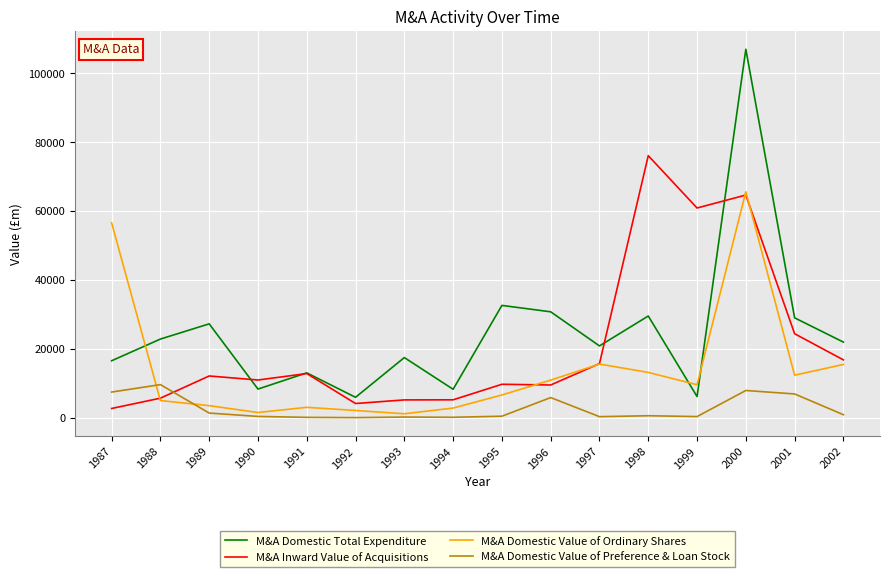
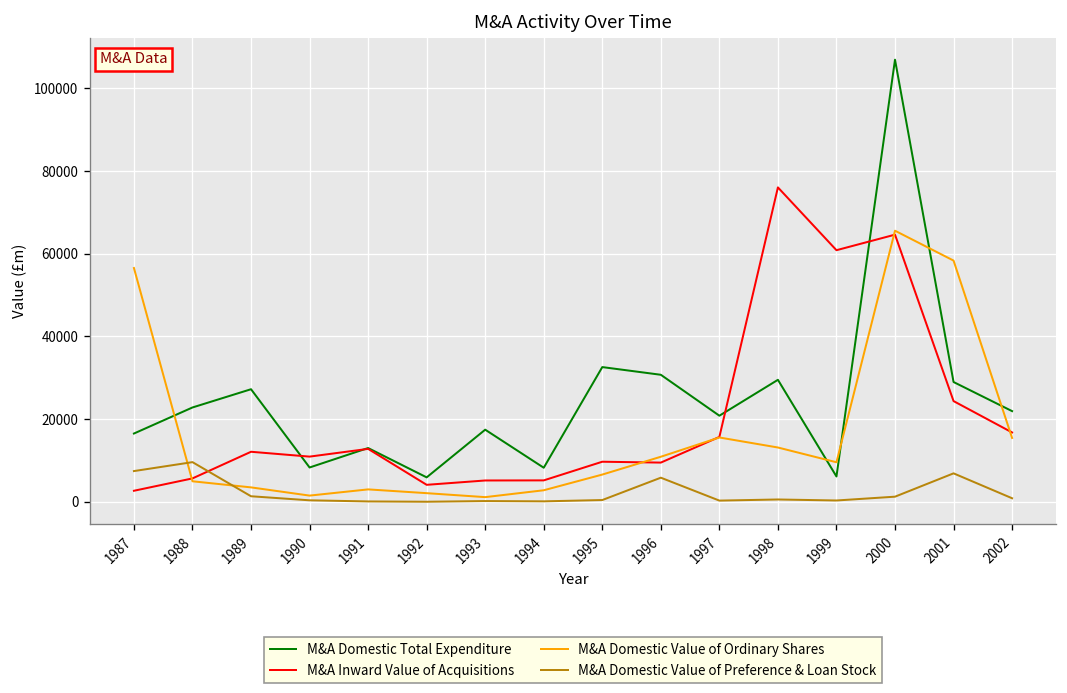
M&A Domestic Value of Preference & Loan Stock, 2000: 8000 -> 1000
M&A Domestic Value of Ordinary Shares, 2001: 12000 -> 58000
